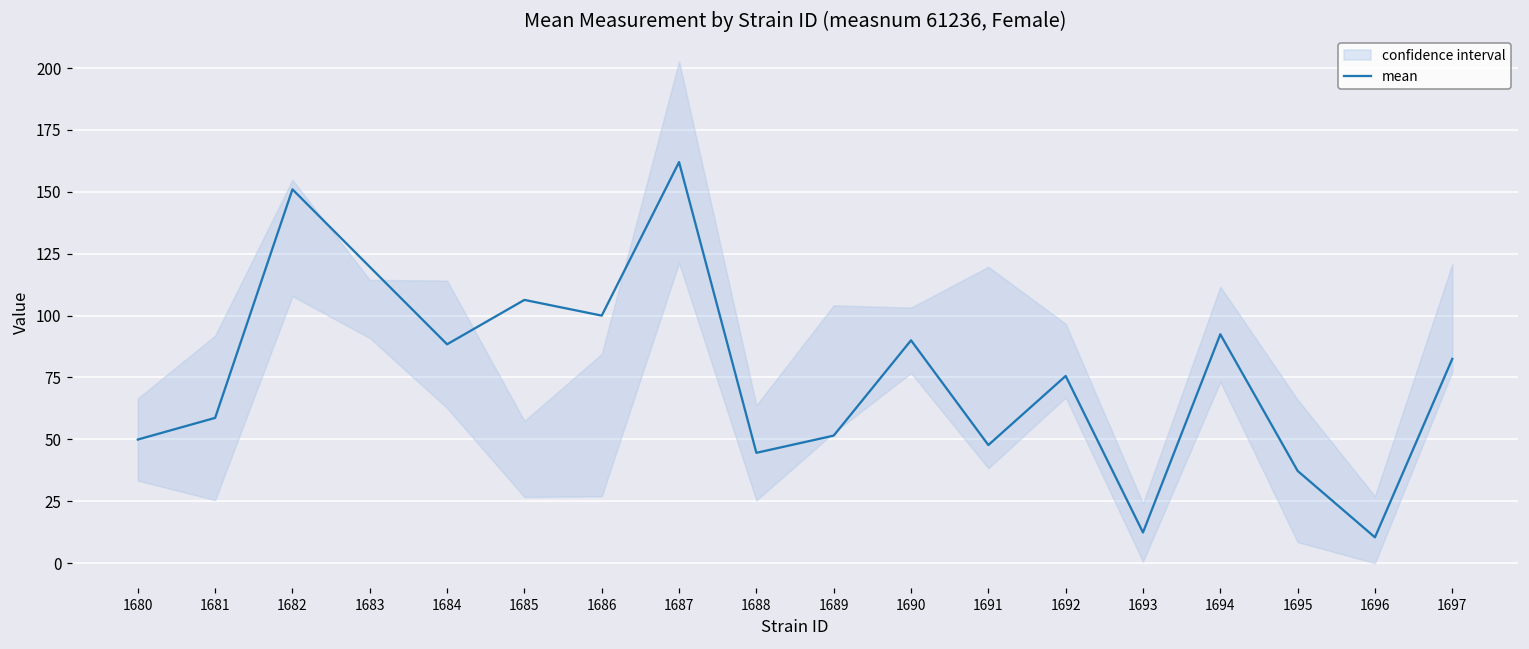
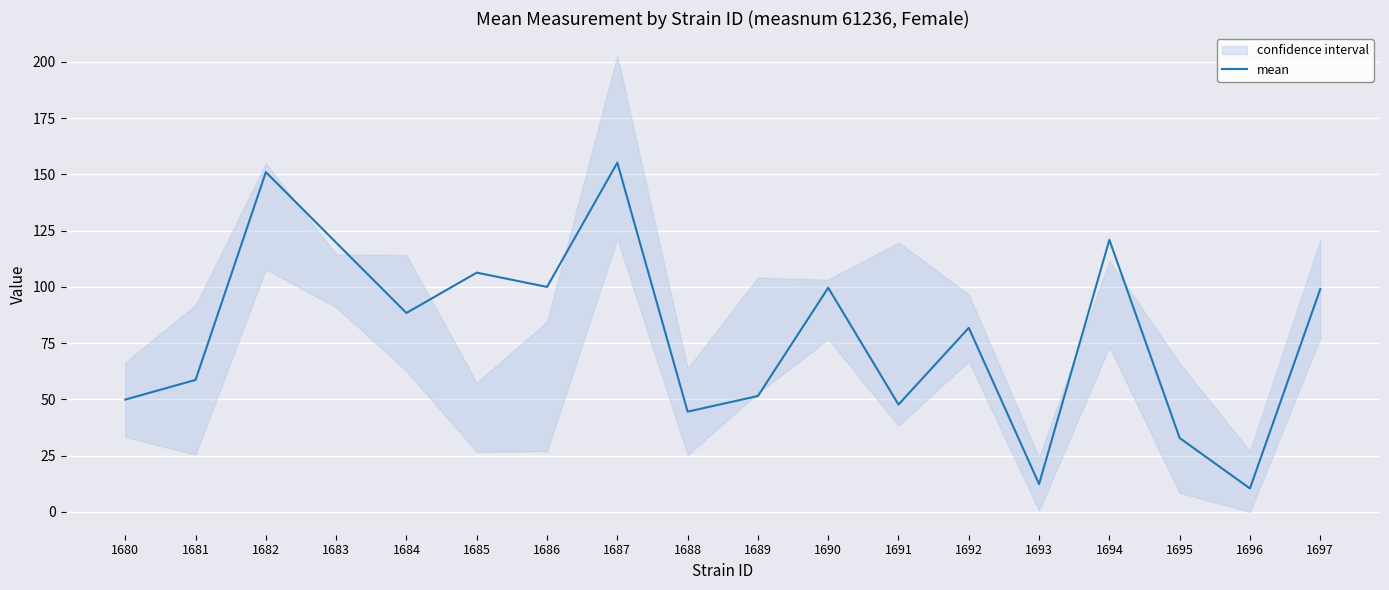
mean, 1687: 162 -> 155
mean, 1690: 90 -> 100
mean, 1692: 76 -> 82
mean, 1694: 92 -> 121
mean, 1695: 37 -> 33
mean, 1697: 83 -> 99
